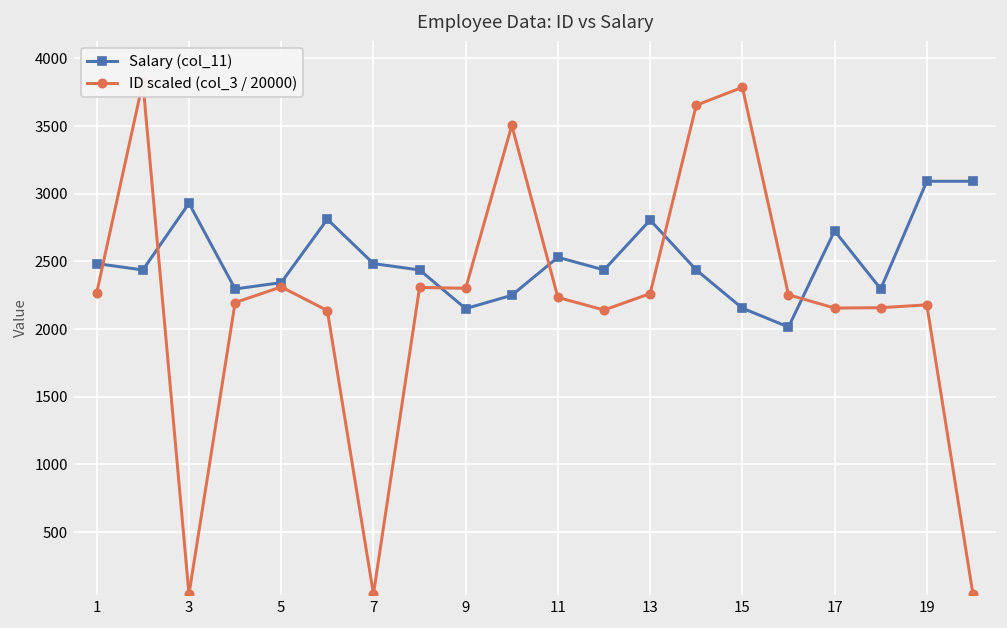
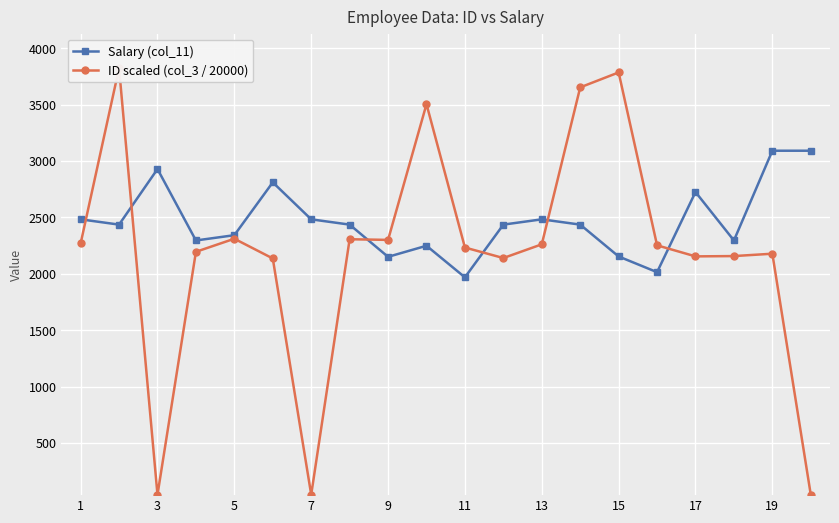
Salary (col_11), 11: 2530 -> 1970
Salary (col_11), 13: 2800 -> 2480
